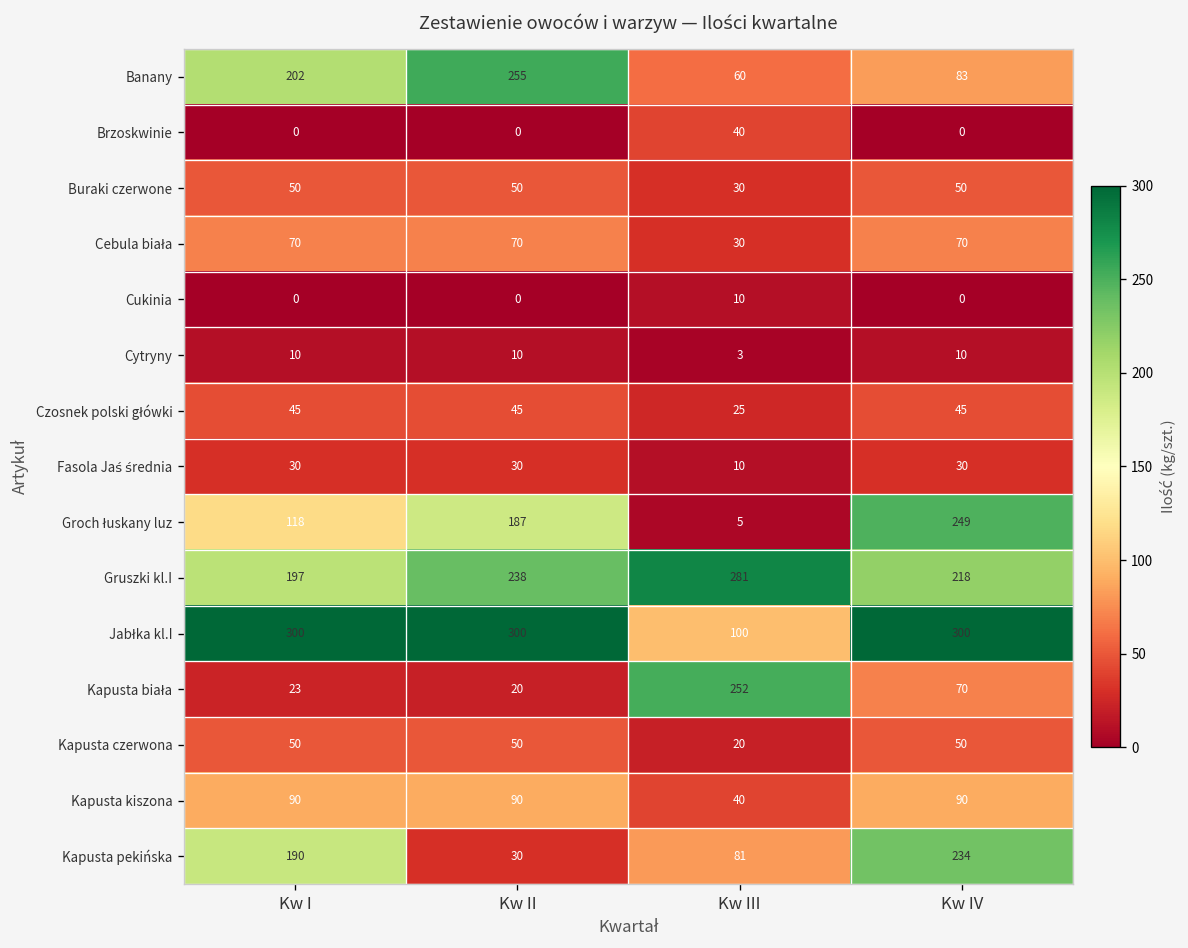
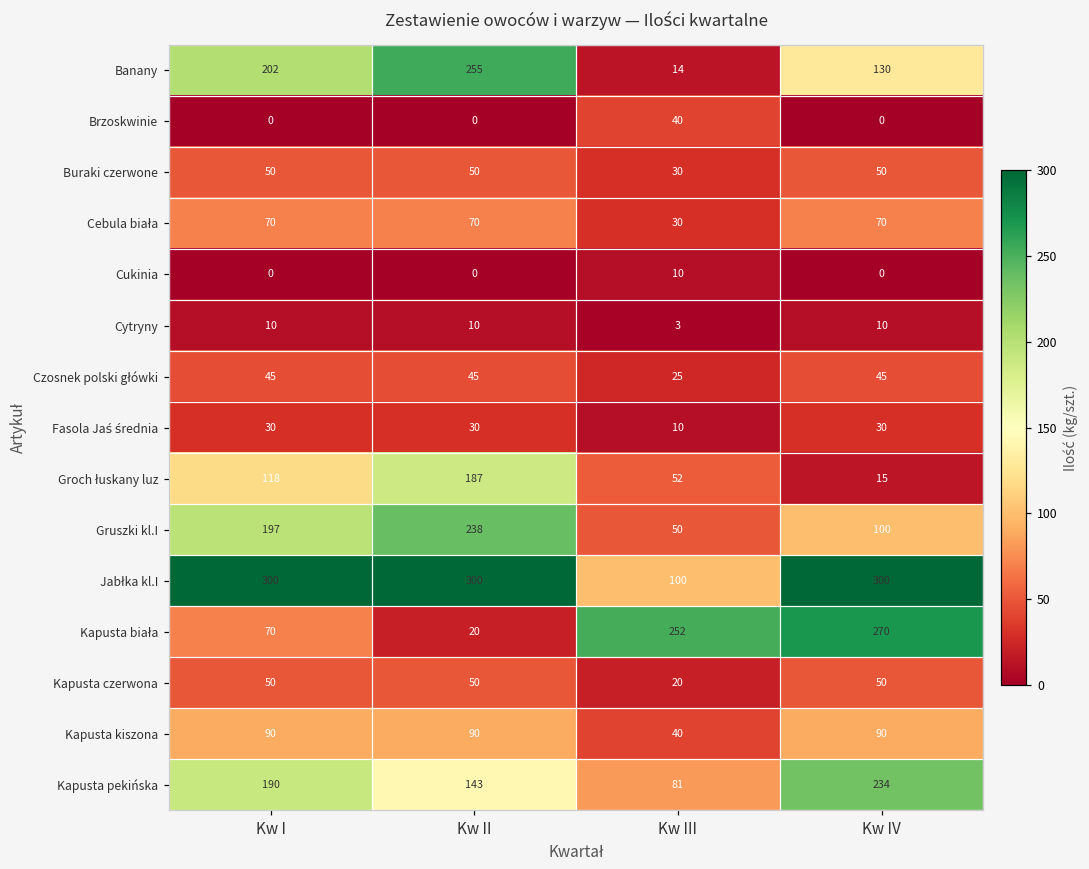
Banany, Kw III: 60 -> 14
Banany, Kw IV: 83 -> 130
Groch łuskany luz, Kw III: 5 -> 52
Groch łuskany luz, Kw IV: 249 -> 15
Gruszki kl.I, Kw III: 281 -> 50
Gruszki kl.I, Kw IV: 218 -> 100
Kapusta biała, Kw I: 23 -> 70
Kapusta biała, Kw IV: 70 -> 270
Kapusta pekińska, Kw II: 30 -> 143
